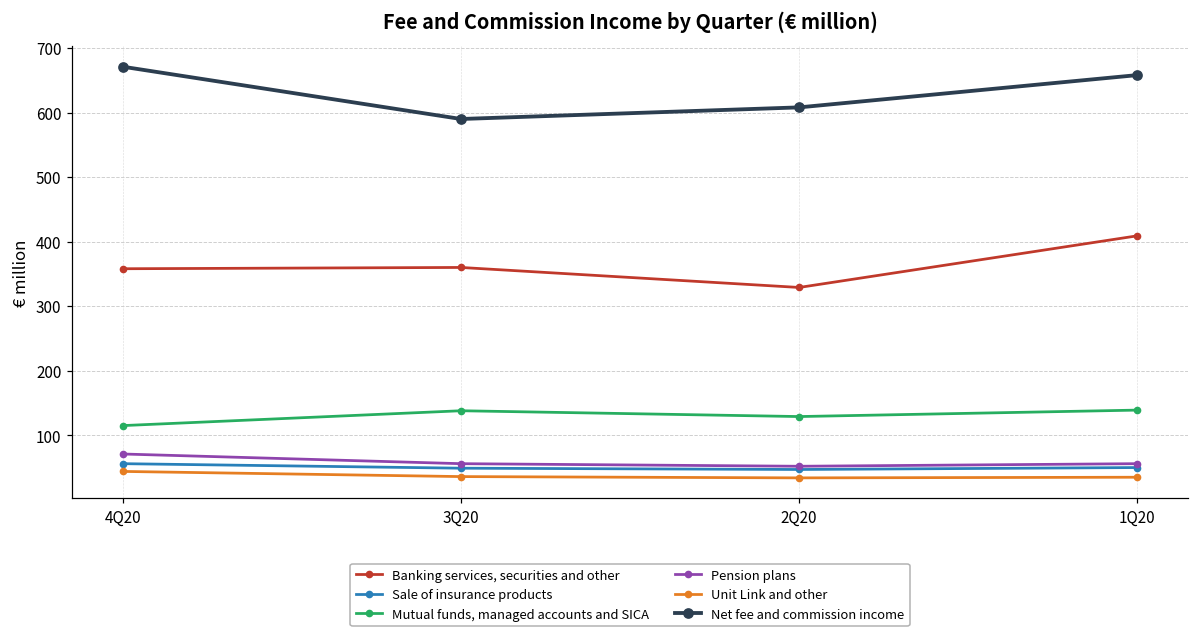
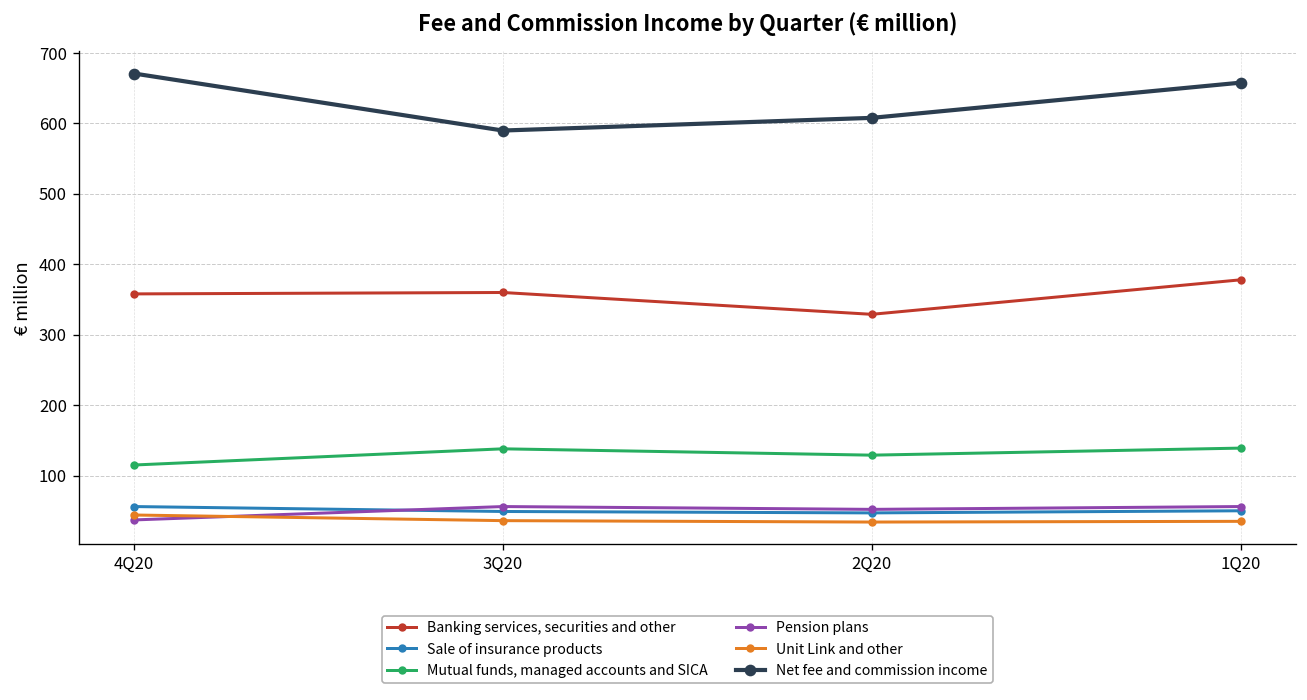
Pension plans, 4Q20: 70 -> 40
Banking services, securities and other, 1Q20: 410 -> 380
